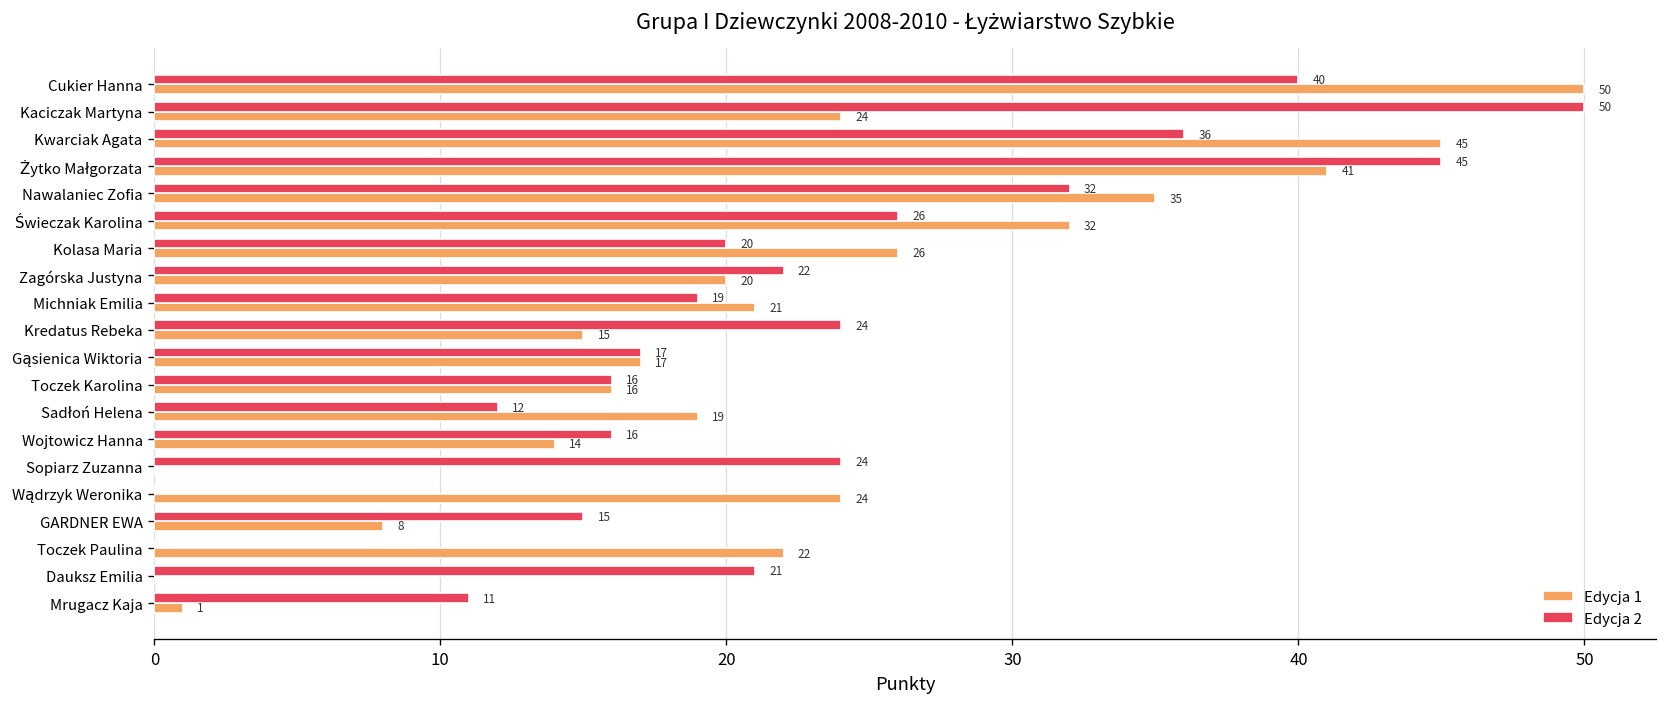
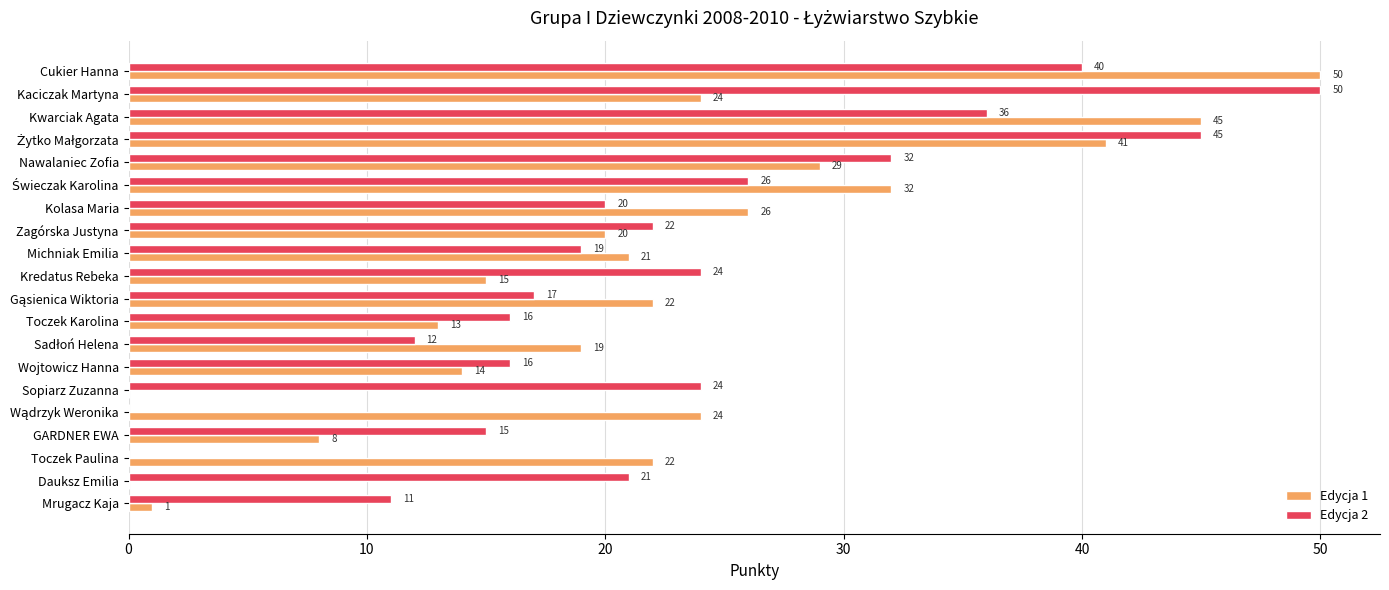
Edycja 1, Nawalaniec Zofia: 35 -> 29
Edycja 1, Gąsienica Wiktoria: 17 -> 22
Edycja 1, Toczek Karolina: 16 -> 13
